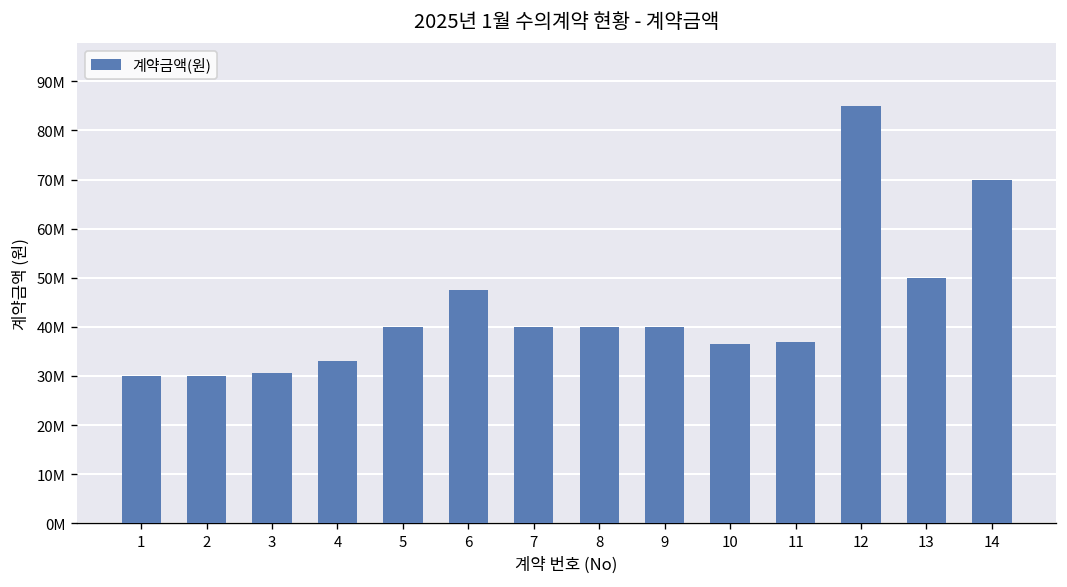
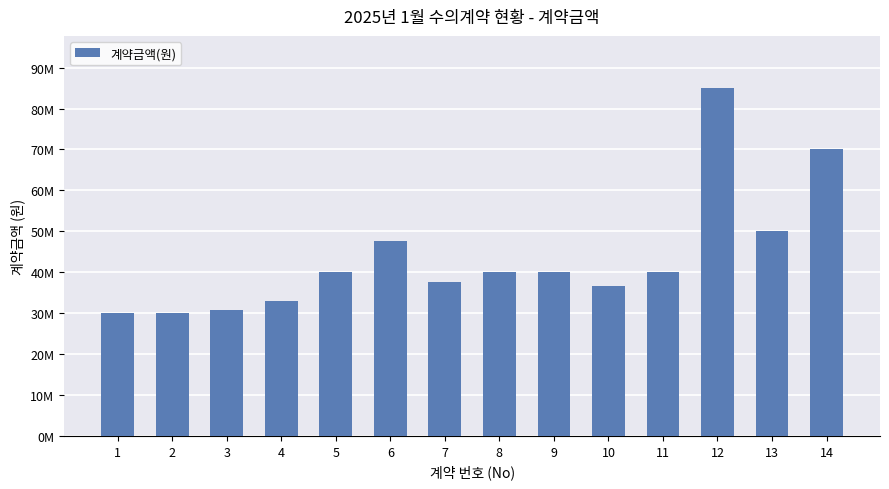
7: 40000000 -> 38000000
11: 37000000 -> 40000000
